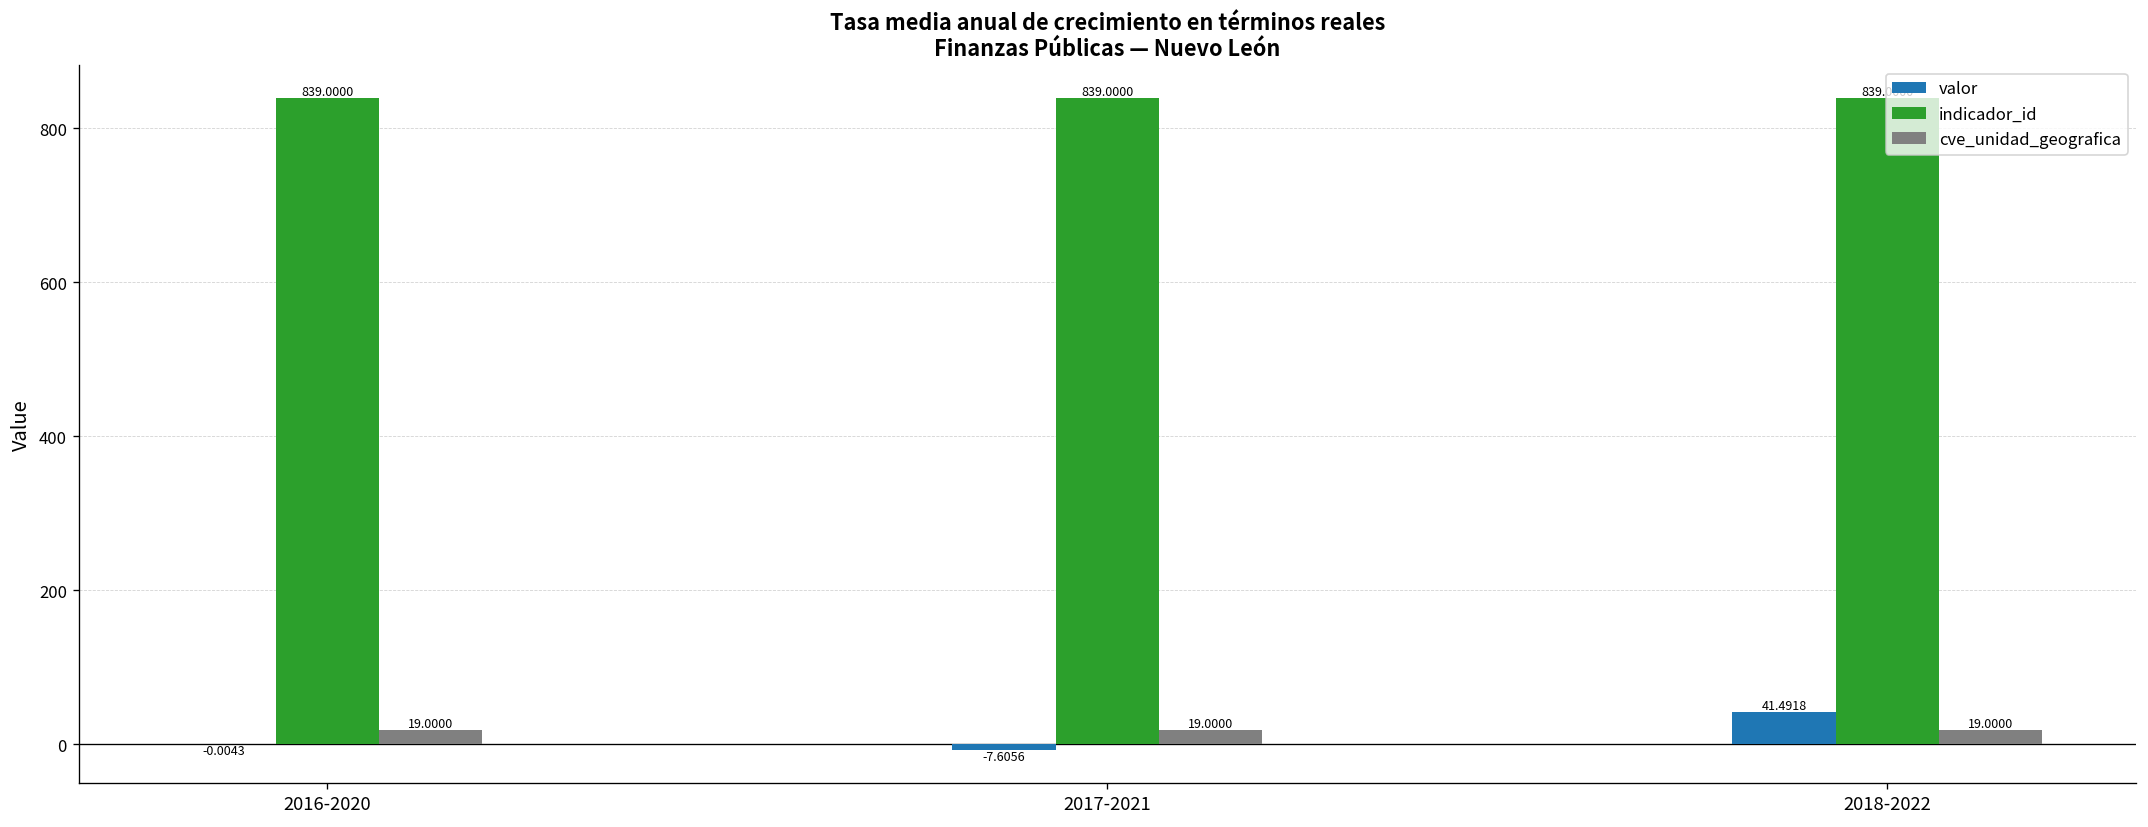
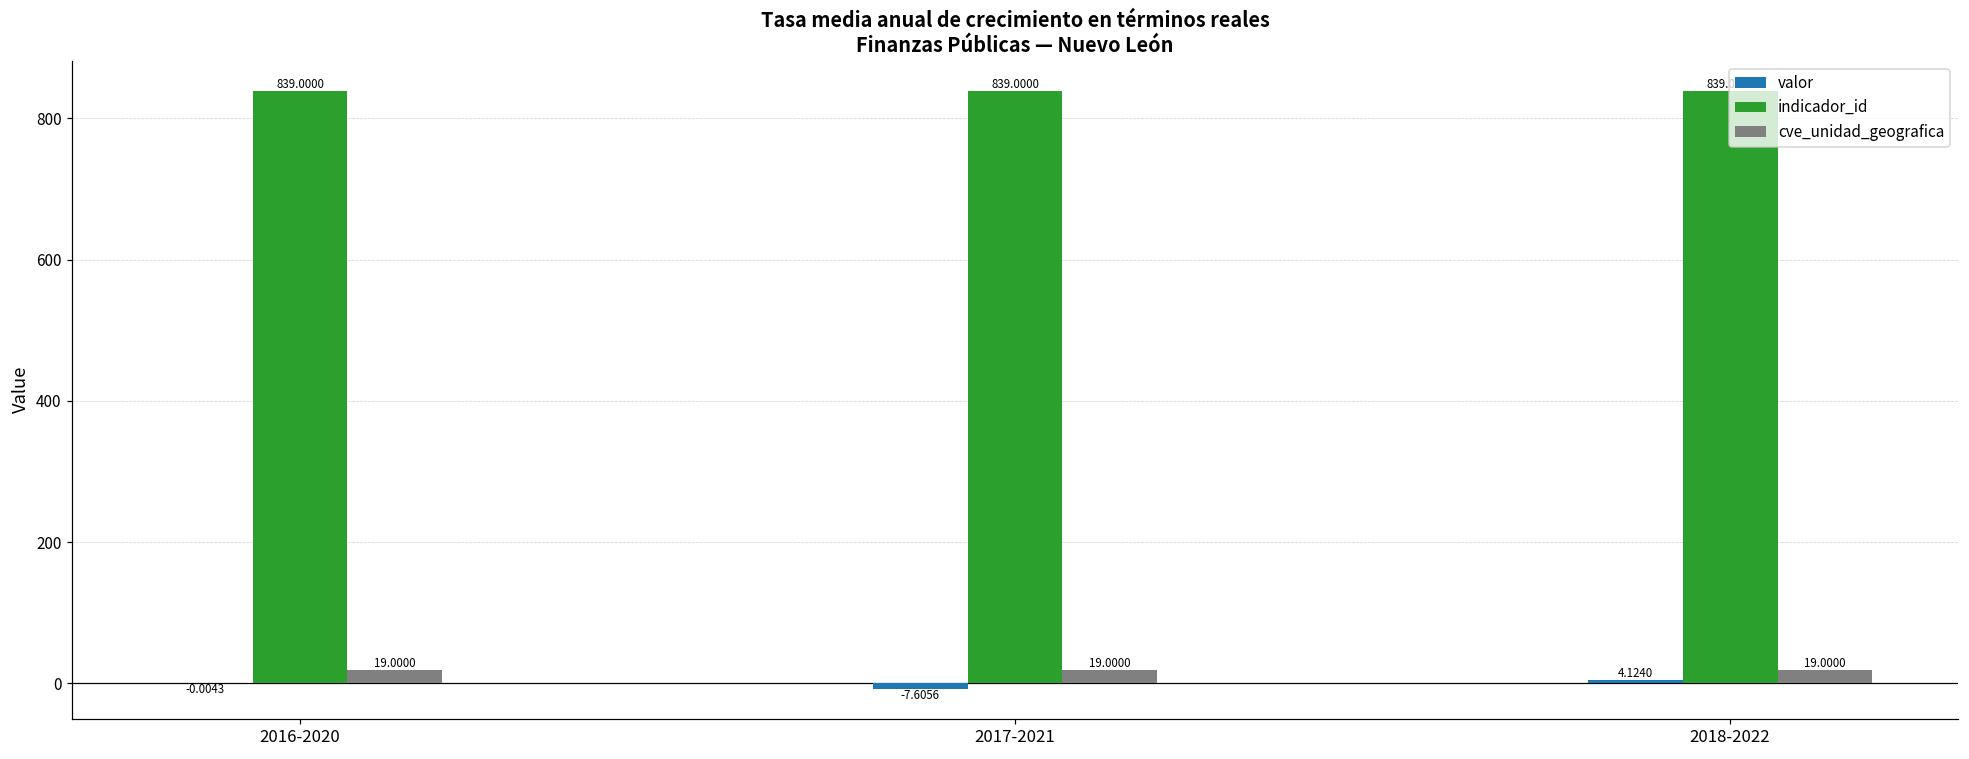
valor, 2018-2022: 41.4918 -> 4.1240
